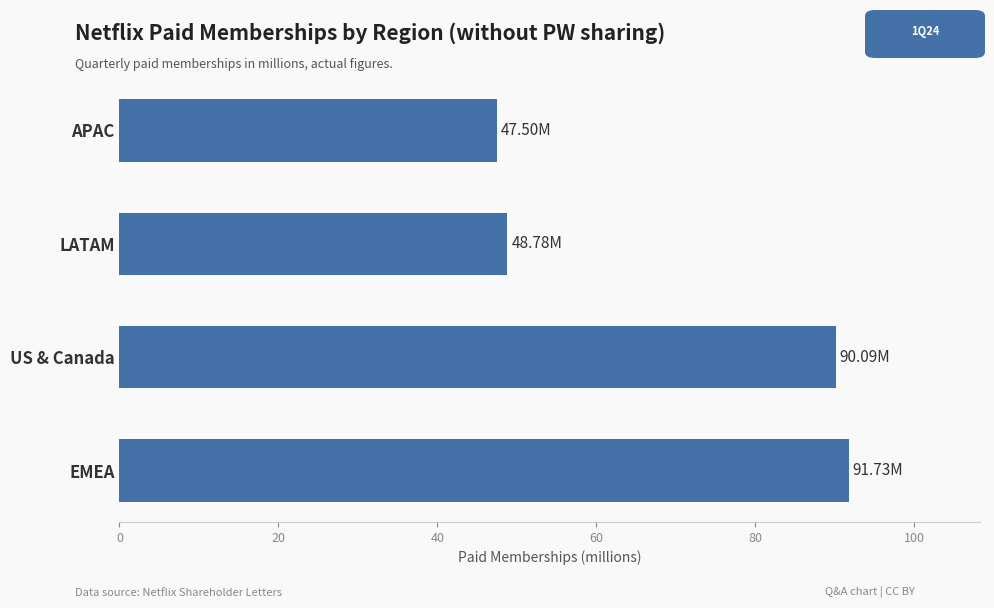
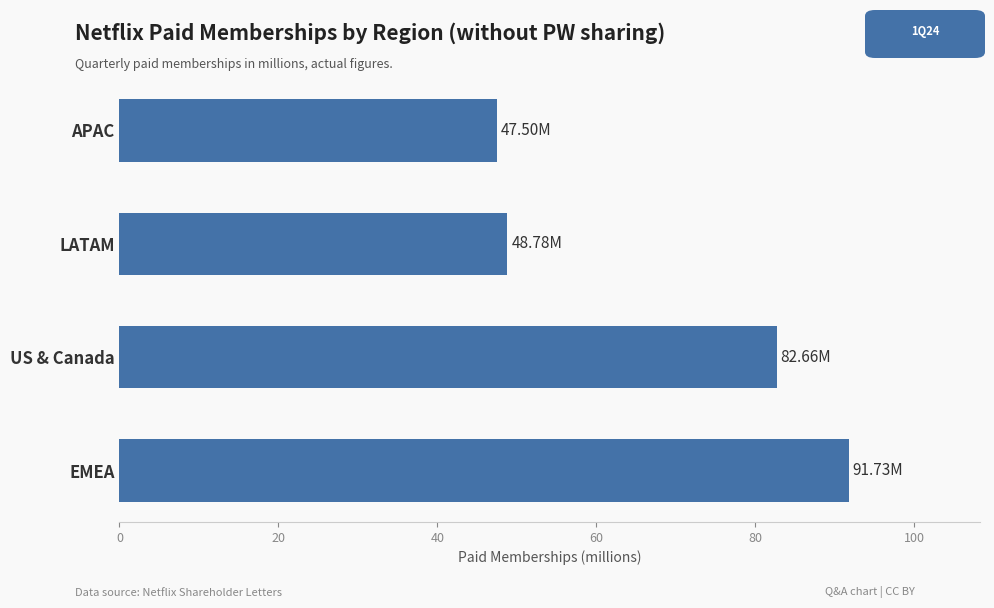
US & Canada: 90.09M -> 82.66M
